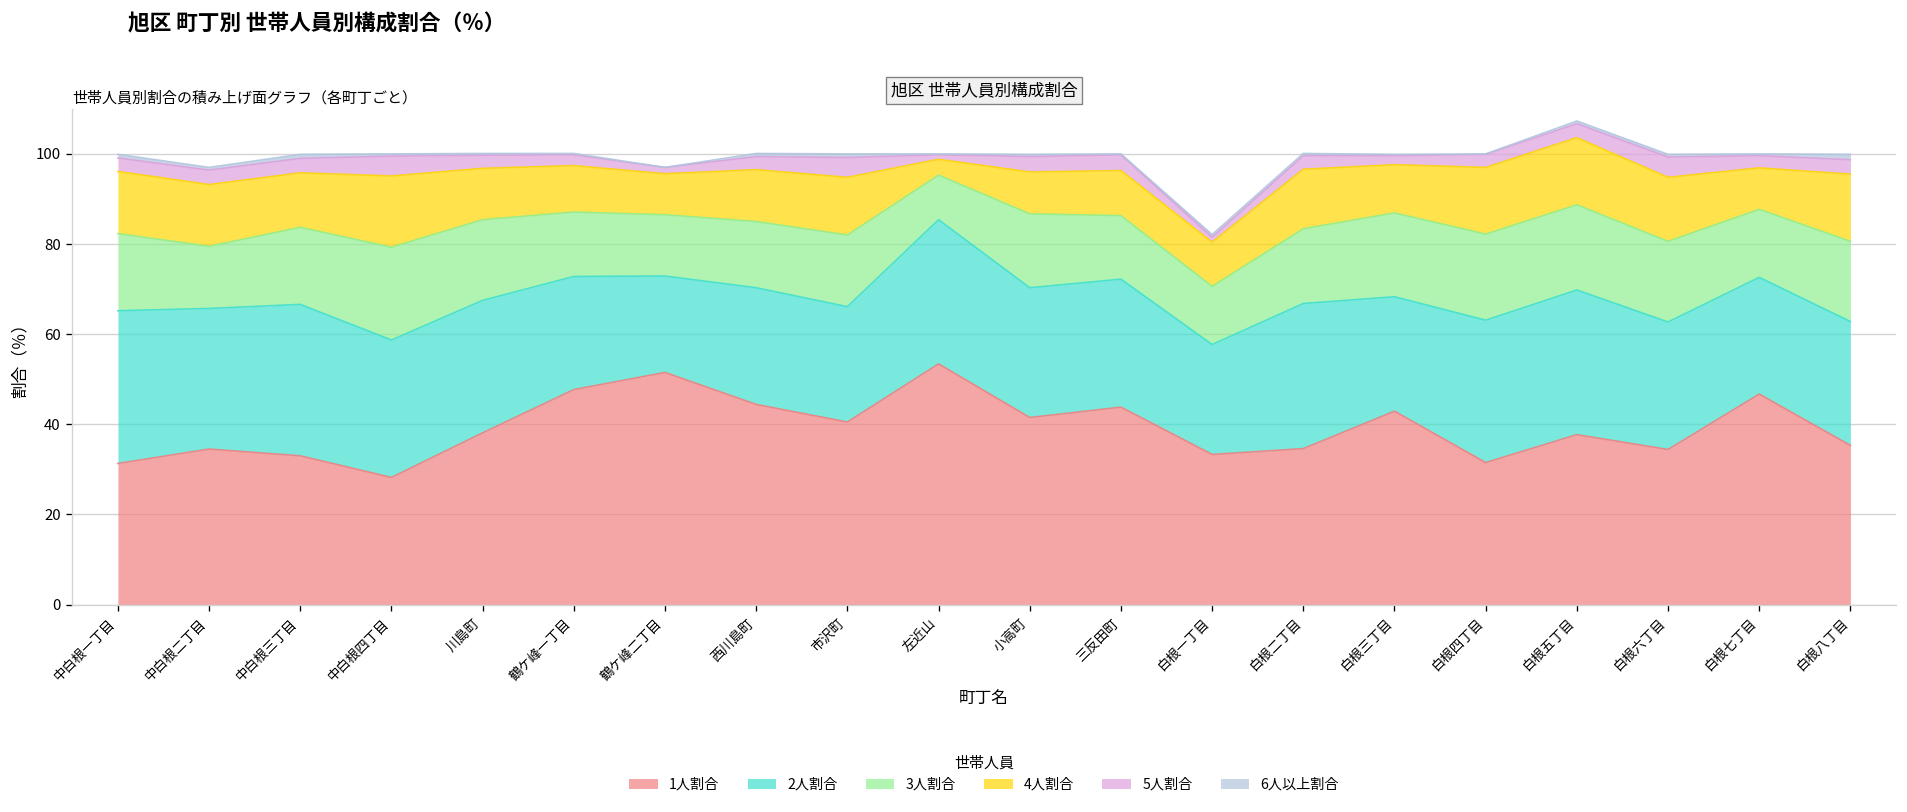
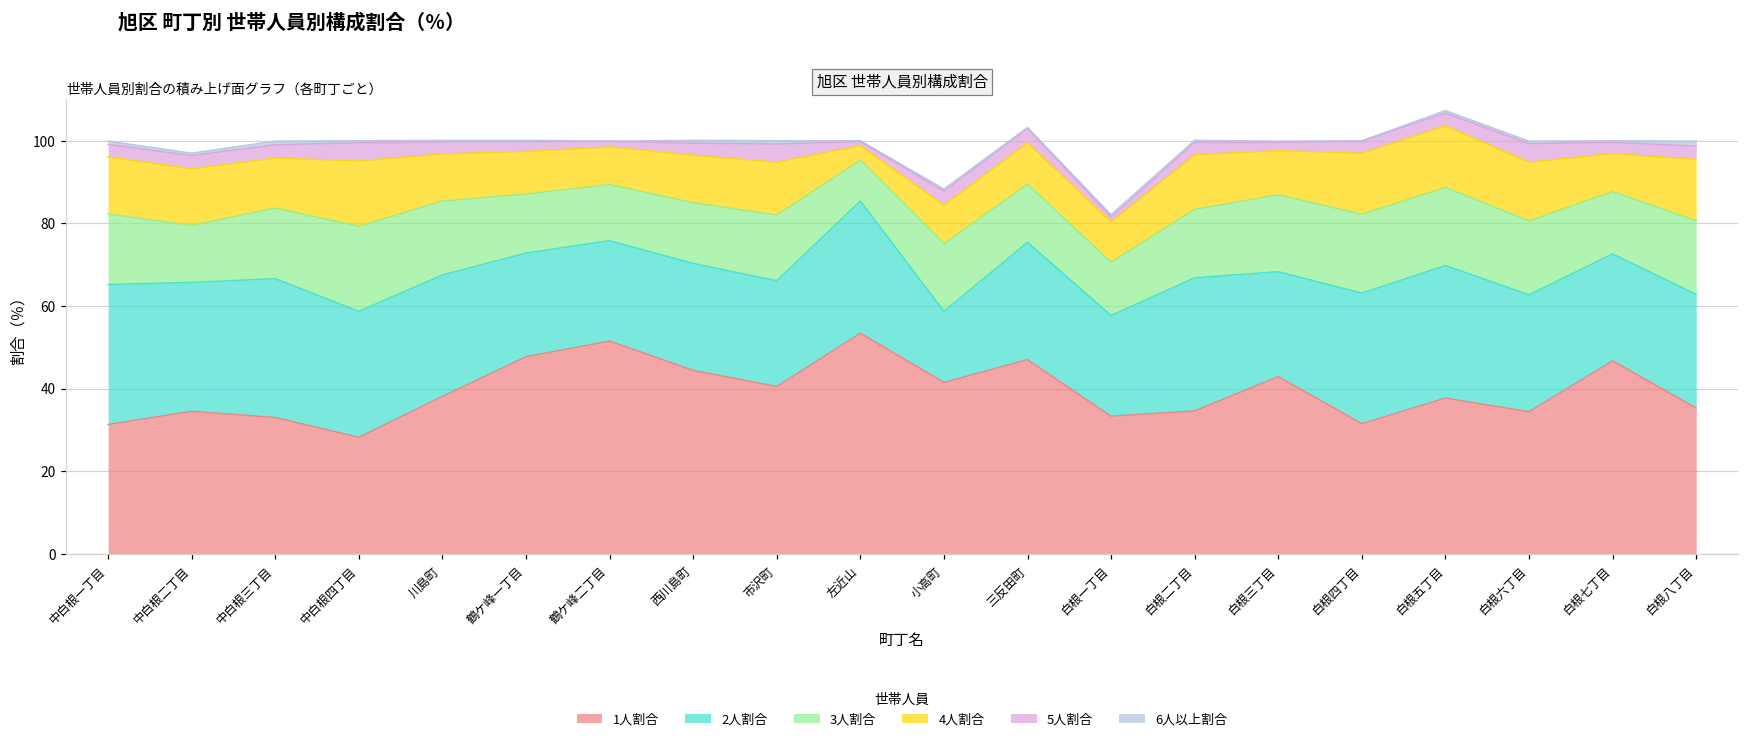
2人割合, 鶴ケ峰二丁目: 21 -> 24
2人割合, 小高町: 29 -> 17
1人割合, 三反田町: 44 -> 47
